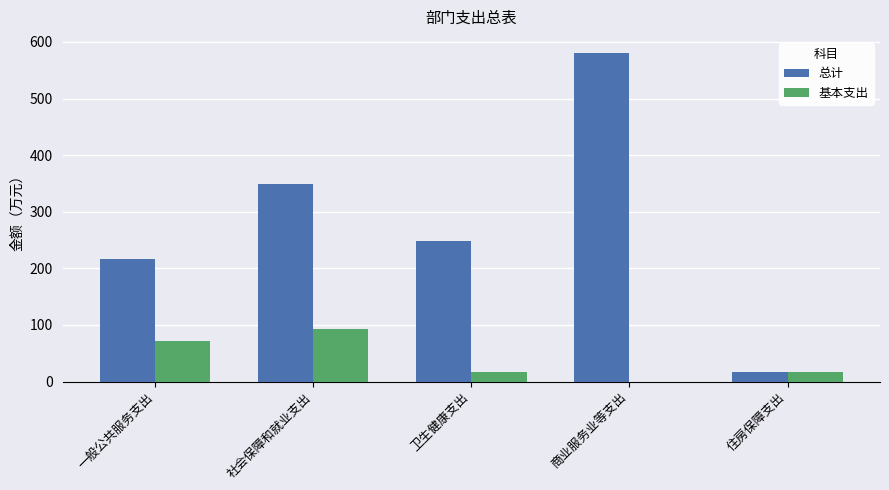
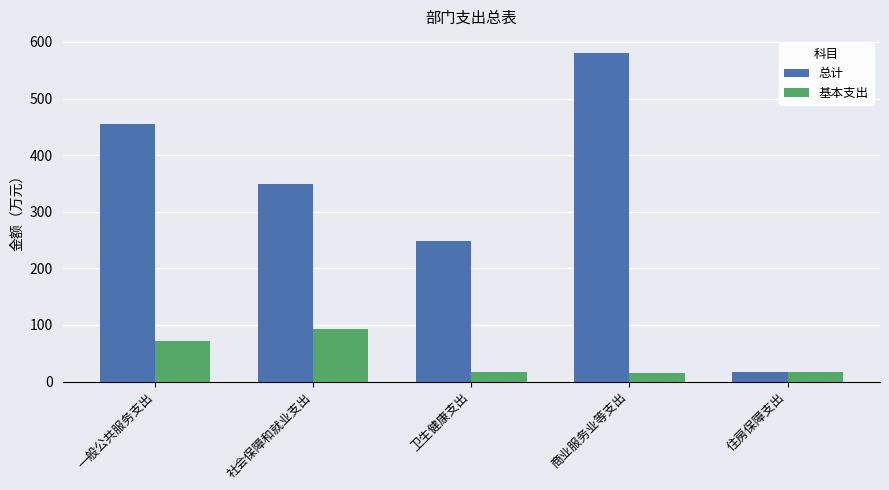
总计, 一般公共服务支出: 220 -> 450
基本支出, 商业服务业等支出: 0 -> 10
